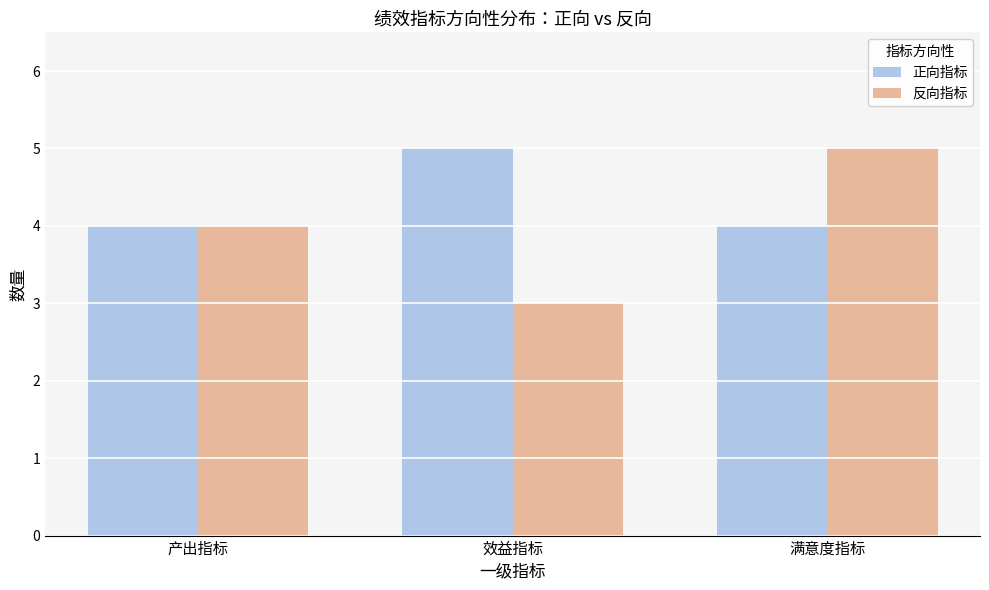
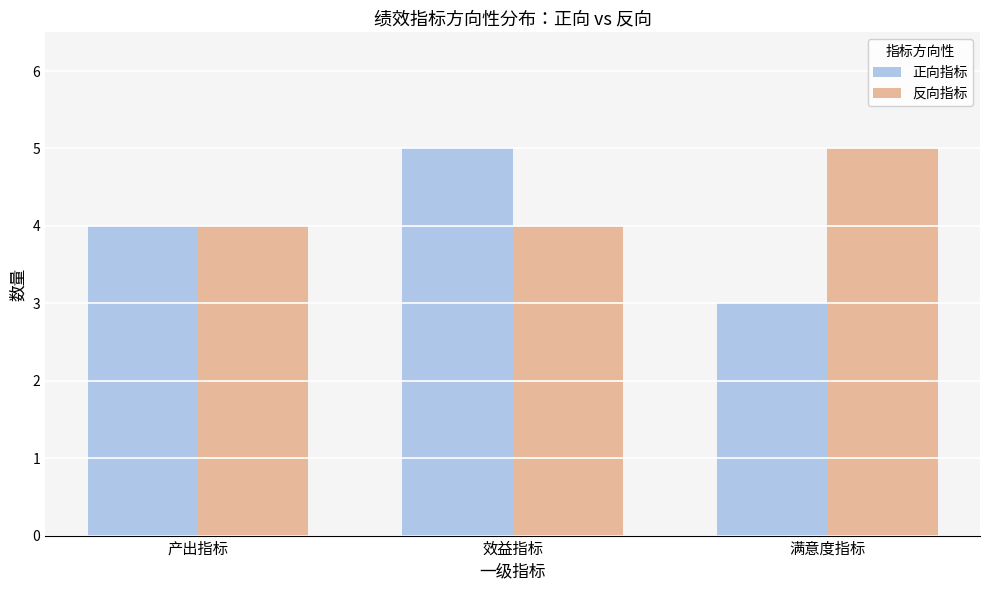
反向指标, 效益指标: 3 -> 4
正向指标, 满意度指标: 4 -> 3
